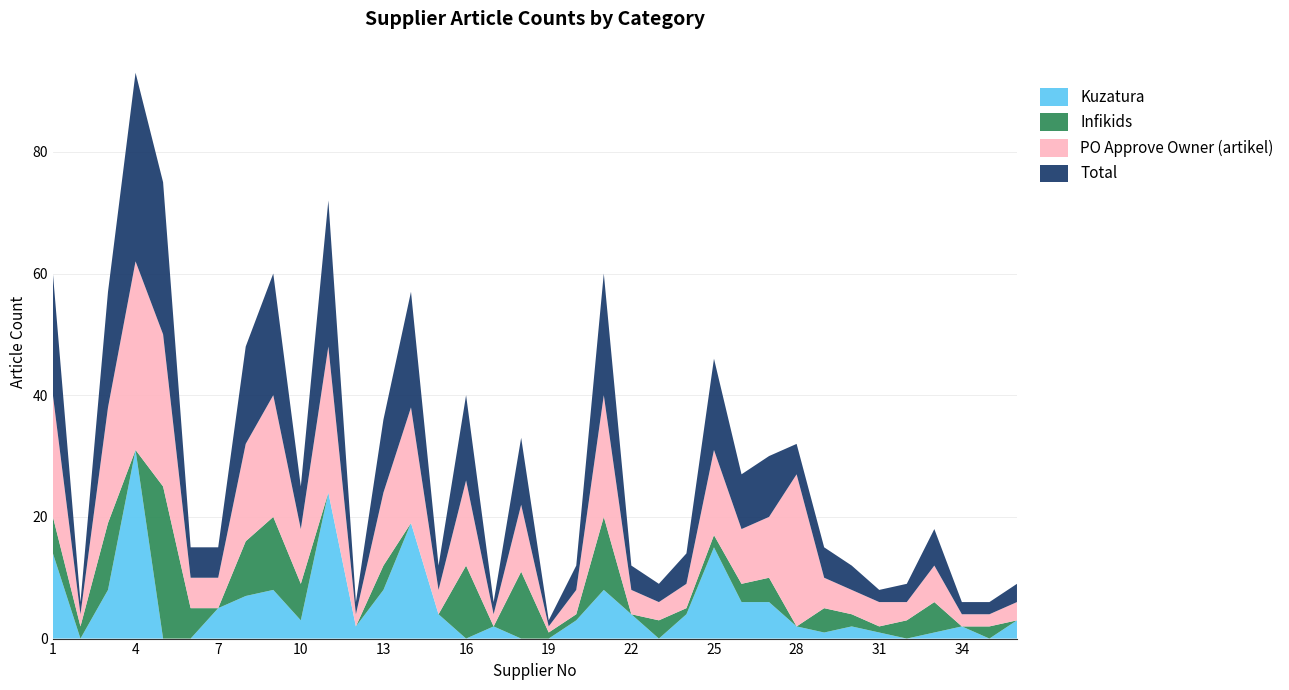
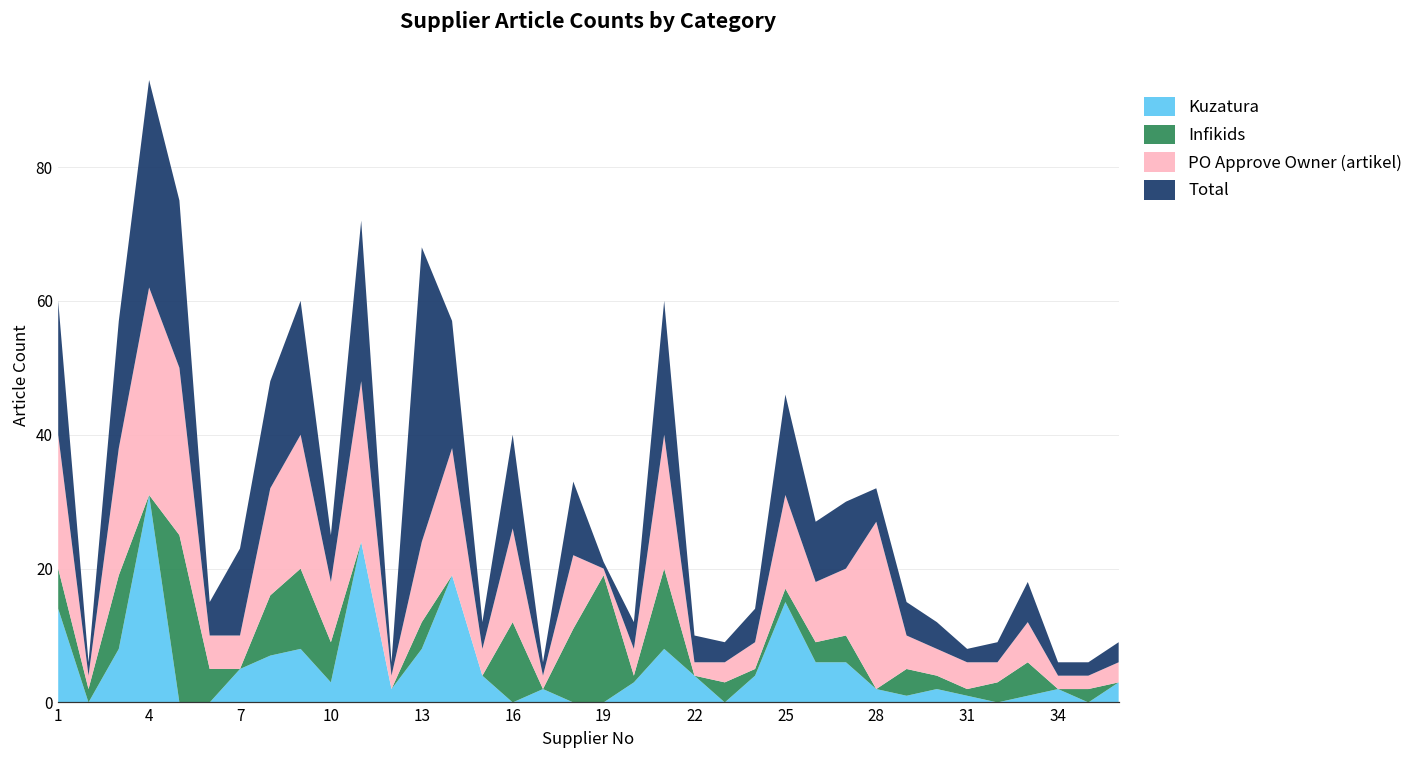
Total, 7: 5 -> 13
Total, 13: 12 -> 44
Infikids, 19: 1 -> 19
PO Approve Owner (artikel), 22: 4 -> 2
